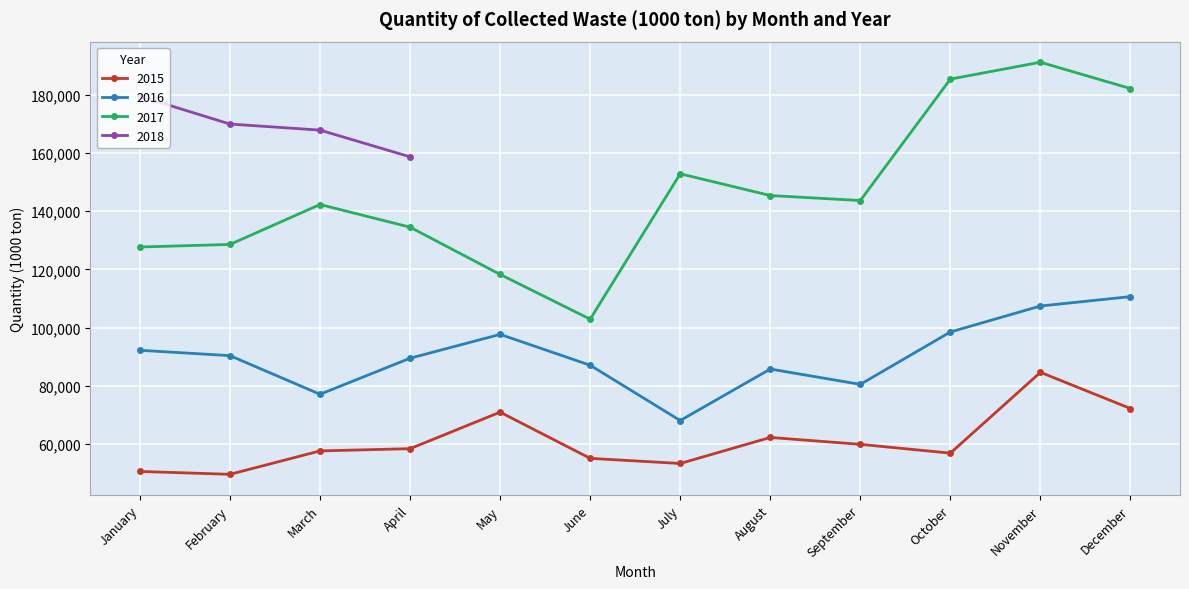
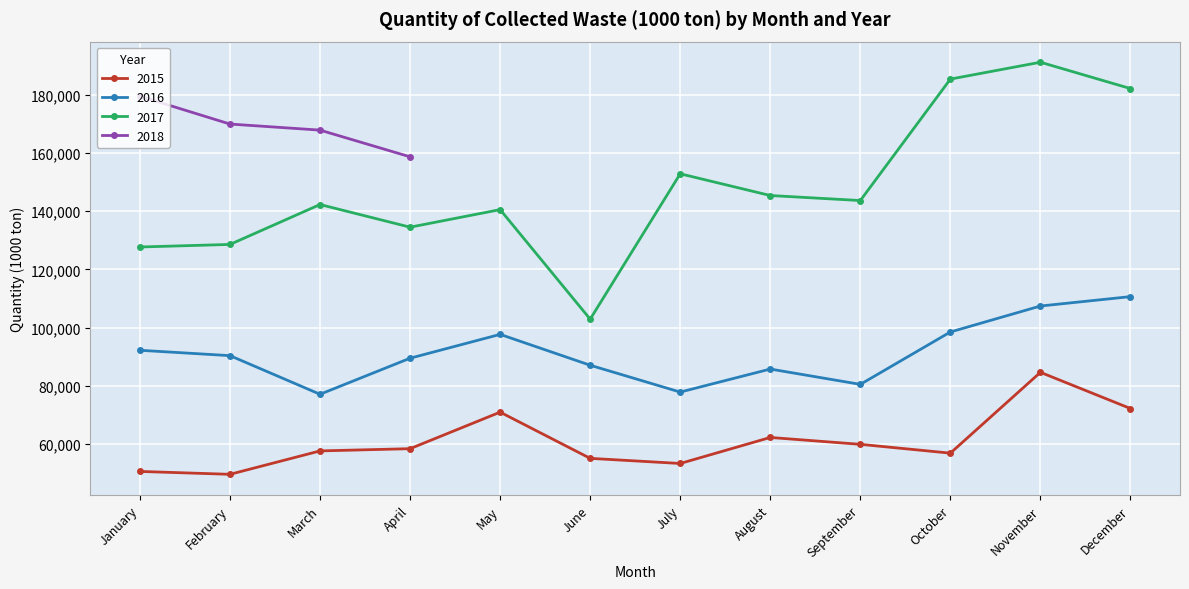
2017, May: 118,000 -> 141,000
2016, July: 68,000 -> 78,000
